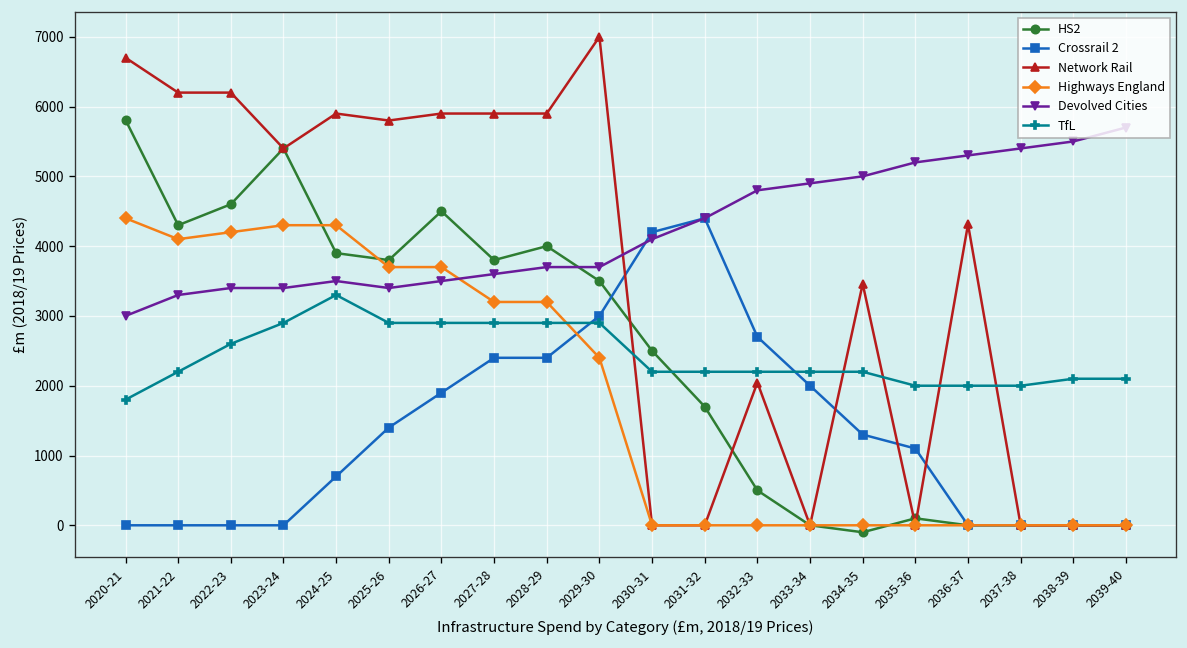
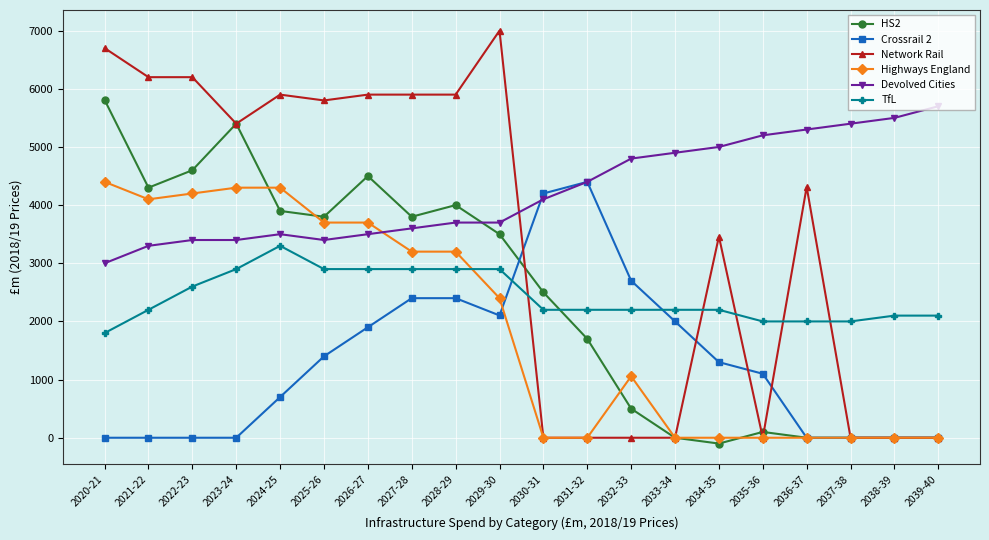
Crossrail 2, 2029-30: 3000 -> 2100
Network Rail, 2032-33: 2000 -> 0
Highways England, 2032-33: 0 -> 1100
